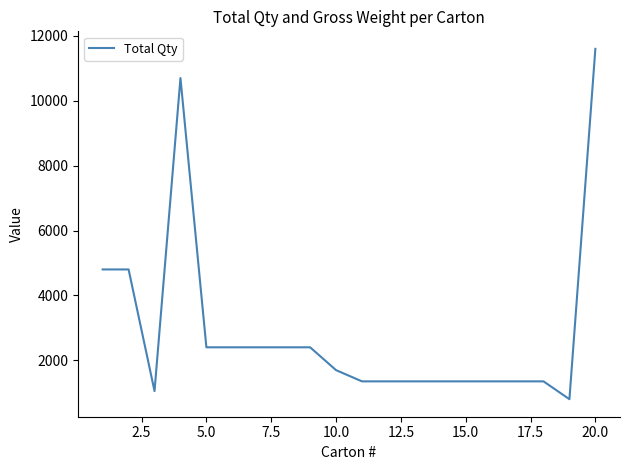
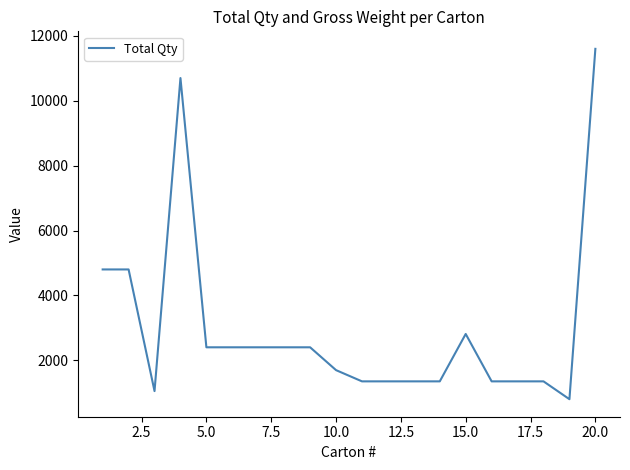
15.0: 1400 -> 2800
